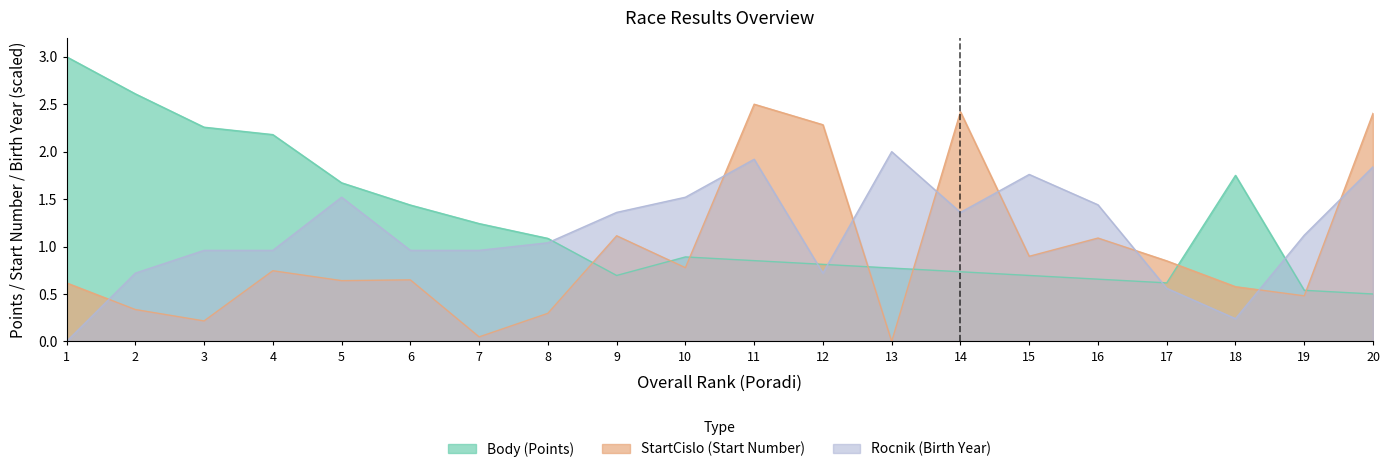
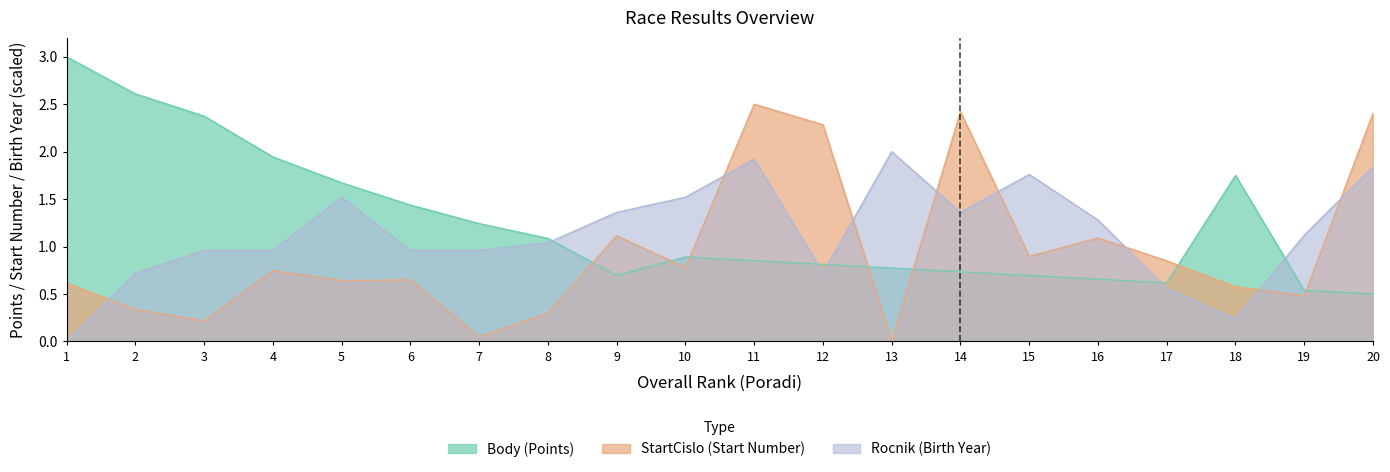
Body (Points), 3: 2.3 -> 2.4
Body (Points), 4: 2.2 -> 1.9
Rocnik (Birth Year), 16: 1.4 -> 1.3
